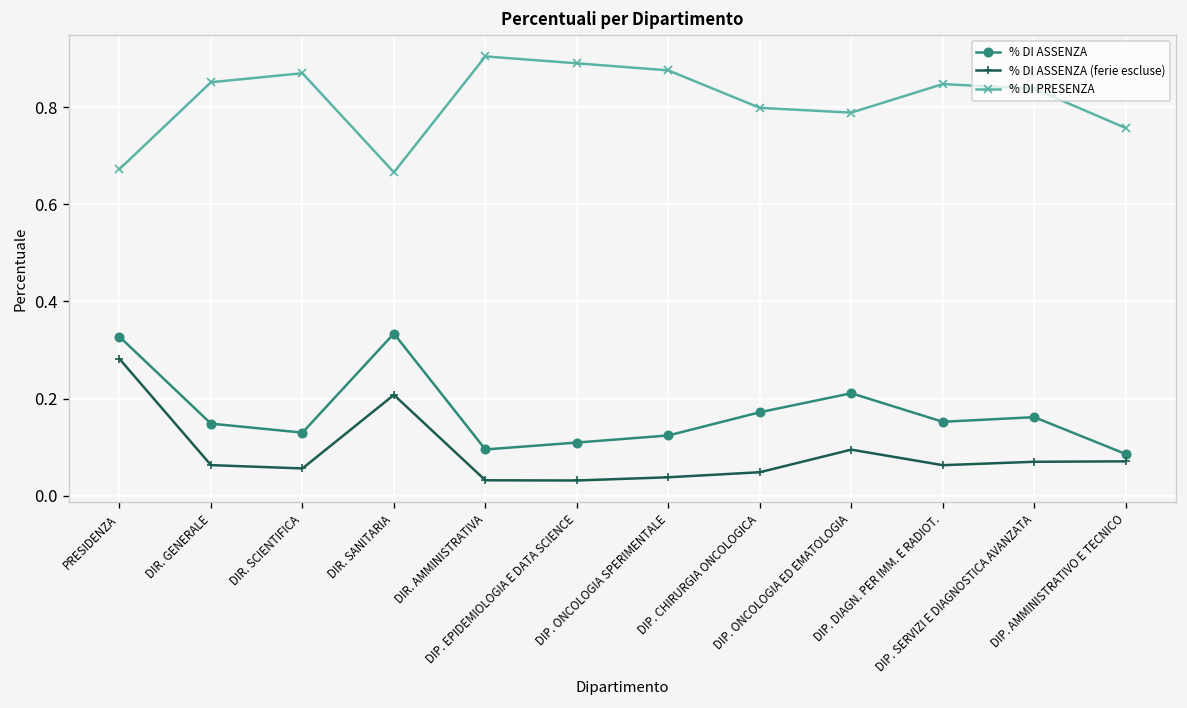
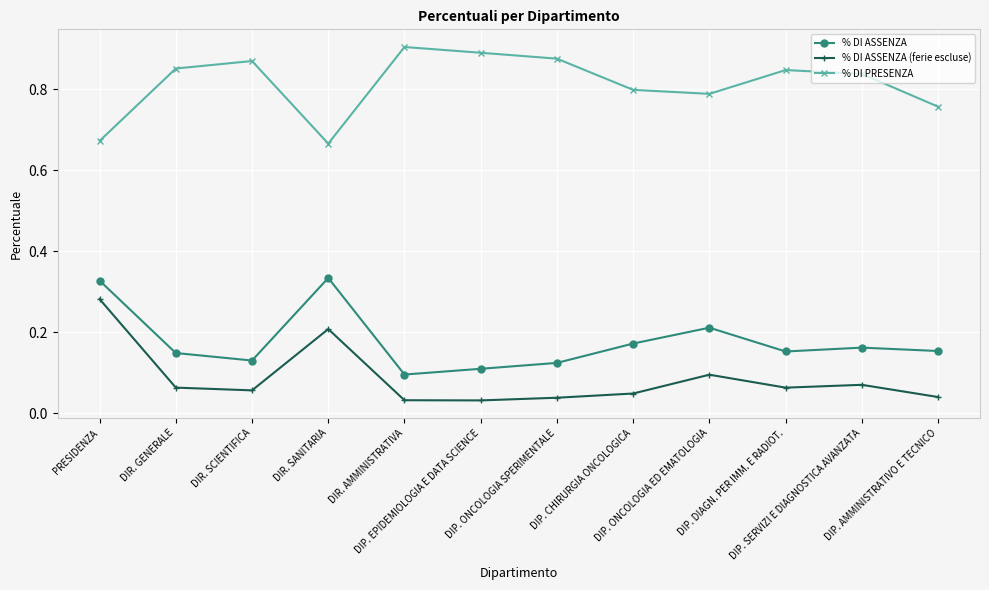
% DI ASSENZA, DIP. AMMINISTRATIVO E TECNICO: 0.09 -> 0.15
% DI ASSENZA (ferie escluse), DIP. AMMINISTRATIVO E TECNICO: 0.07 -> 0.04
